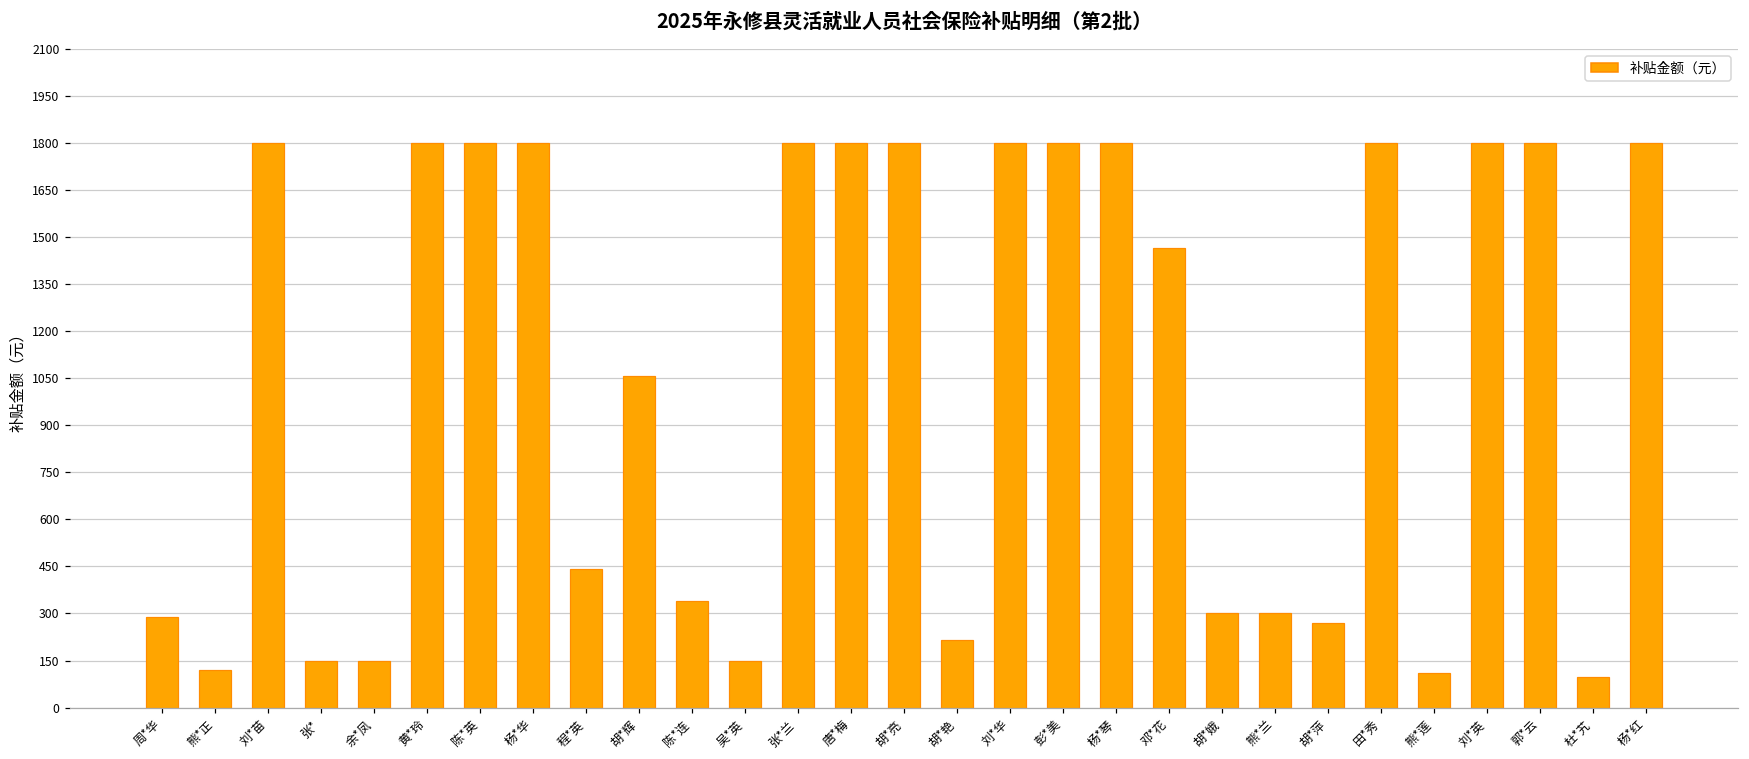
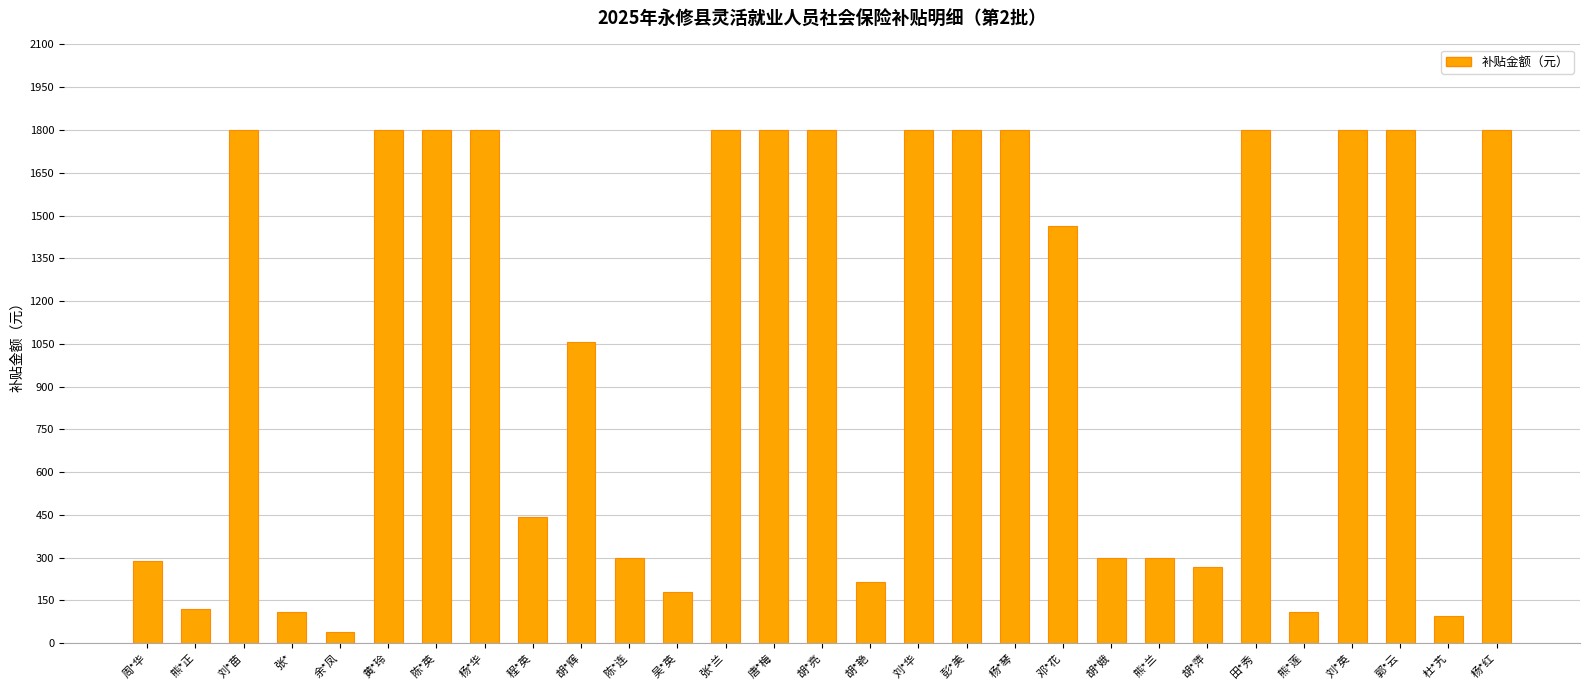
张*: 150 -> 110
余*凤: 150 -> 40
陈*连: 340 -> 300
吴*英: 150 -> 180
